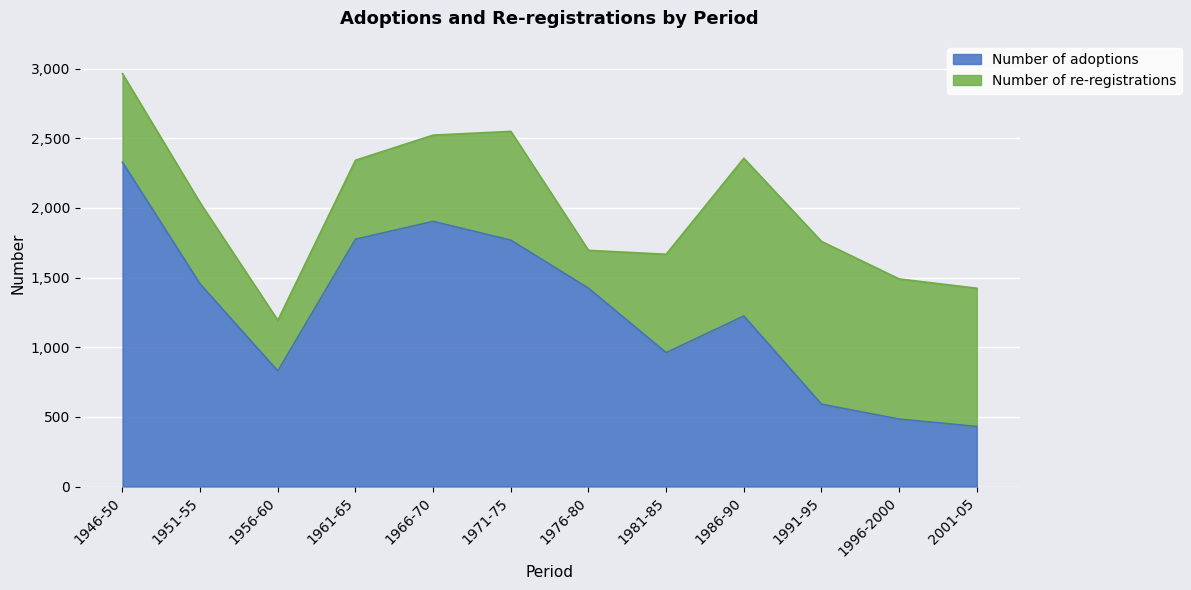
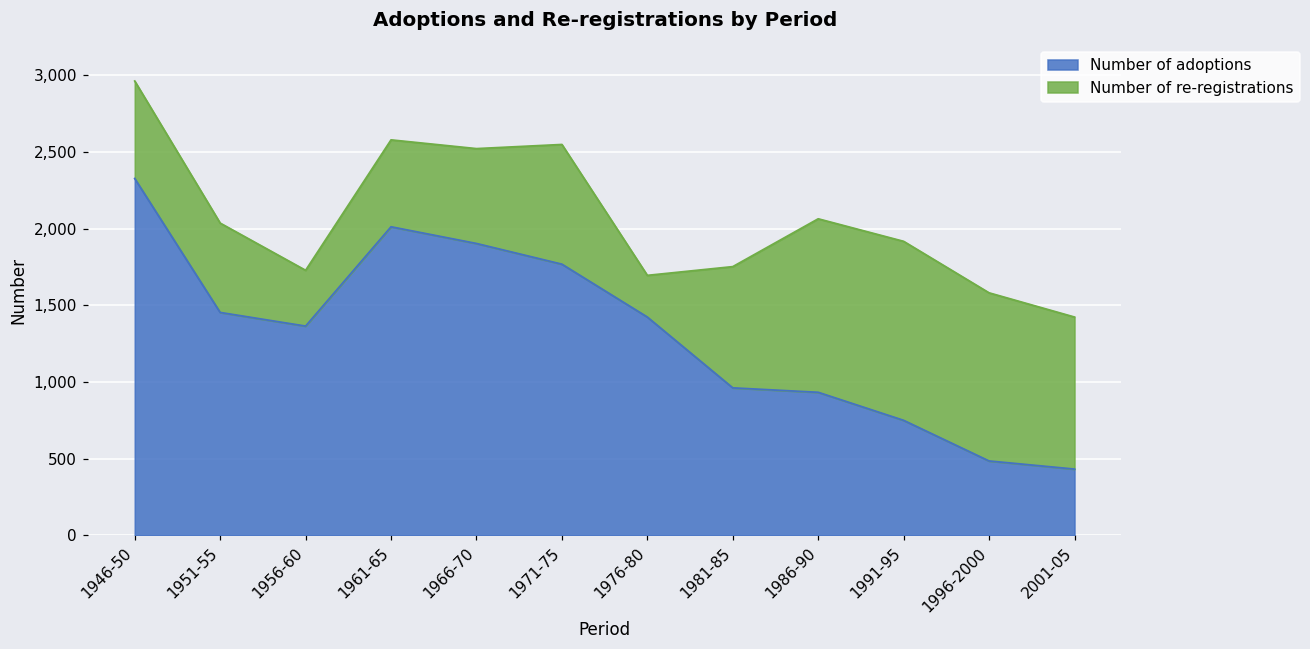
Number of adoptions, 1956-60: 830 -> 1,360
Number of adoptions, 1961-65: 1,780 -> 2,010
Number of re-registrations, 1981-85: 710 -> 790
Number of adoptions, 1986-90: 1,220 -> 930
Number of adoptions, 1991-95: 590 -> 750
Number of re-registrations, 1996-2000: 1,010 -> 1,100
